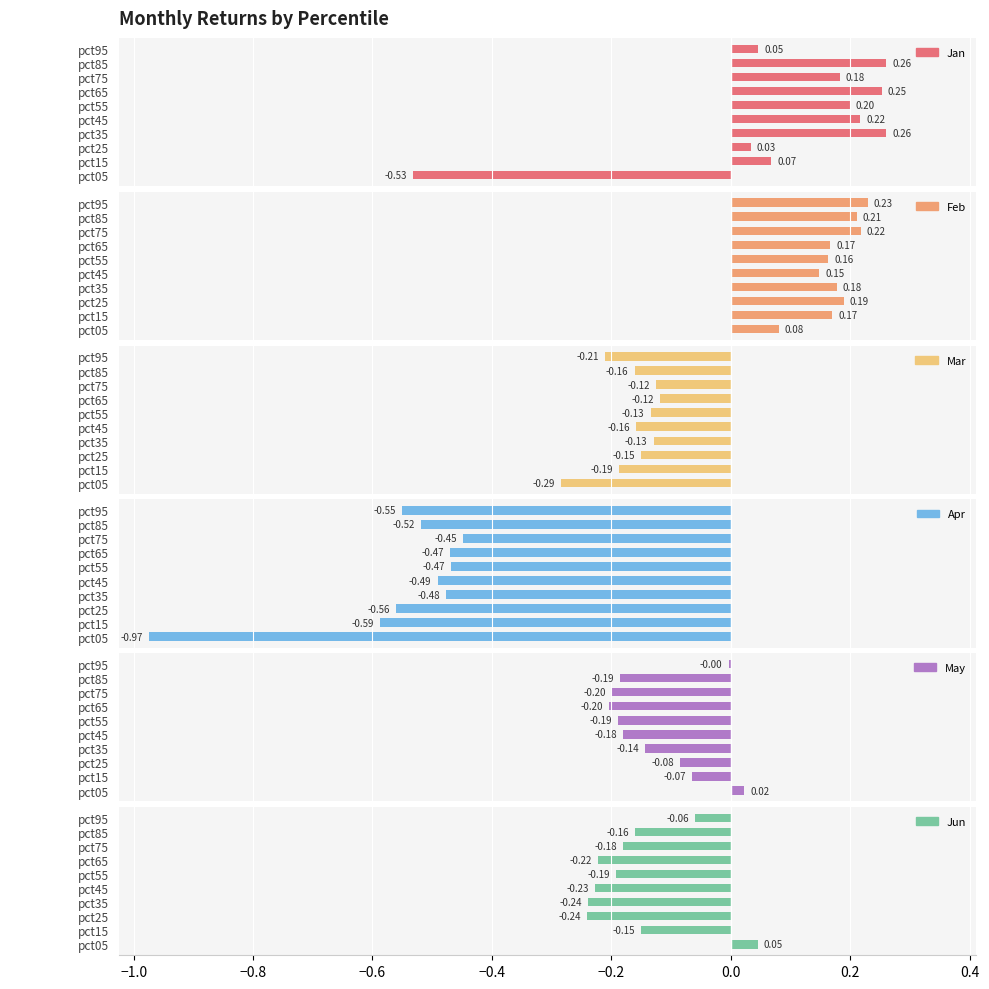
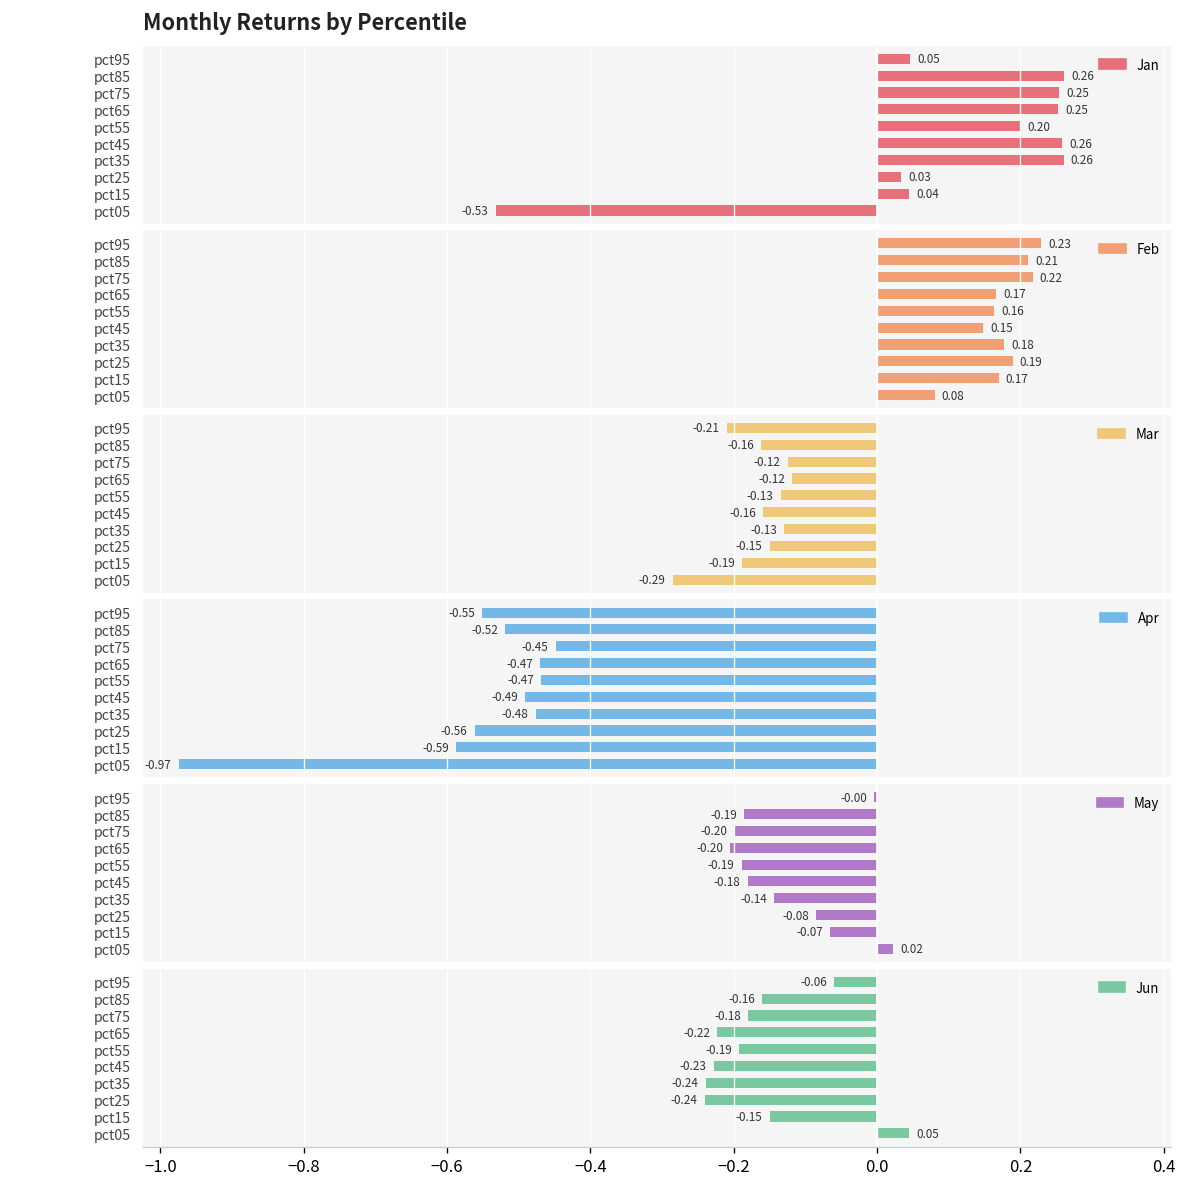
Monthly Returns by Percentile, pct75: 0.18 -> 0.25
Monthly Returns by Percentile, pct45: 0.22 -> 0.26
Monthly Returns by Percentile, pct15: 0.07 -> 0.04
